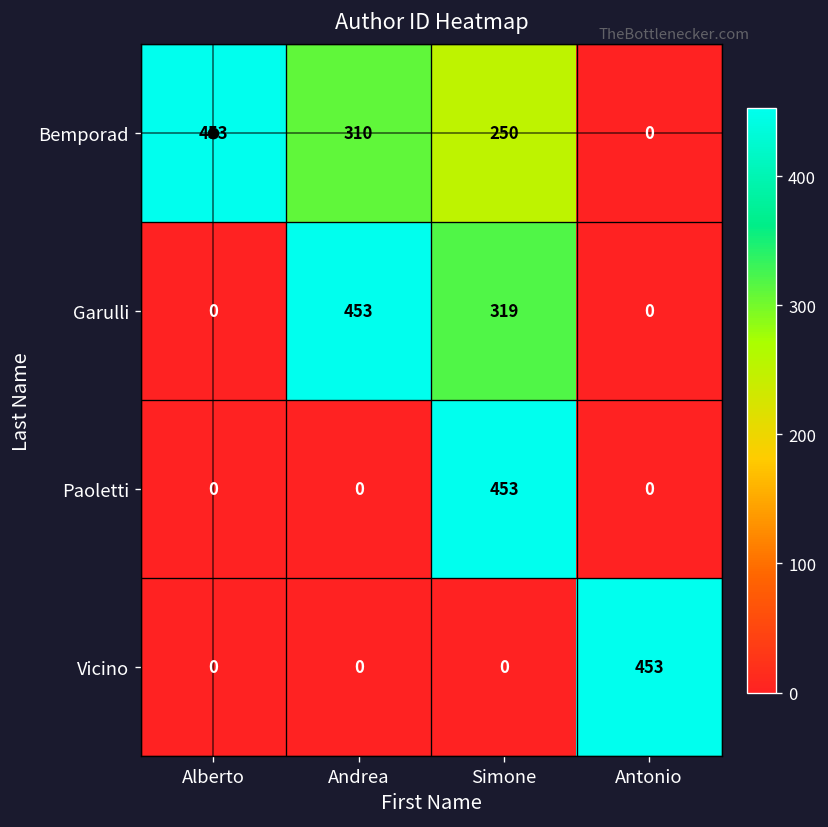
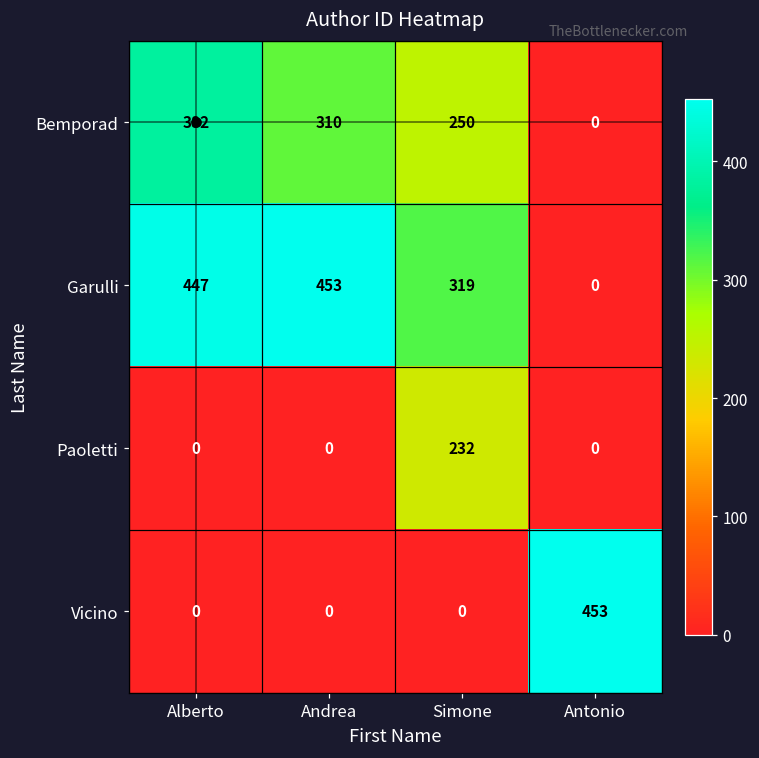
Bemporad, Alberto: 453 -> 382
Garulli, Alberto: 0 -> 447
Paoletti, Simone: 453 -> 232
